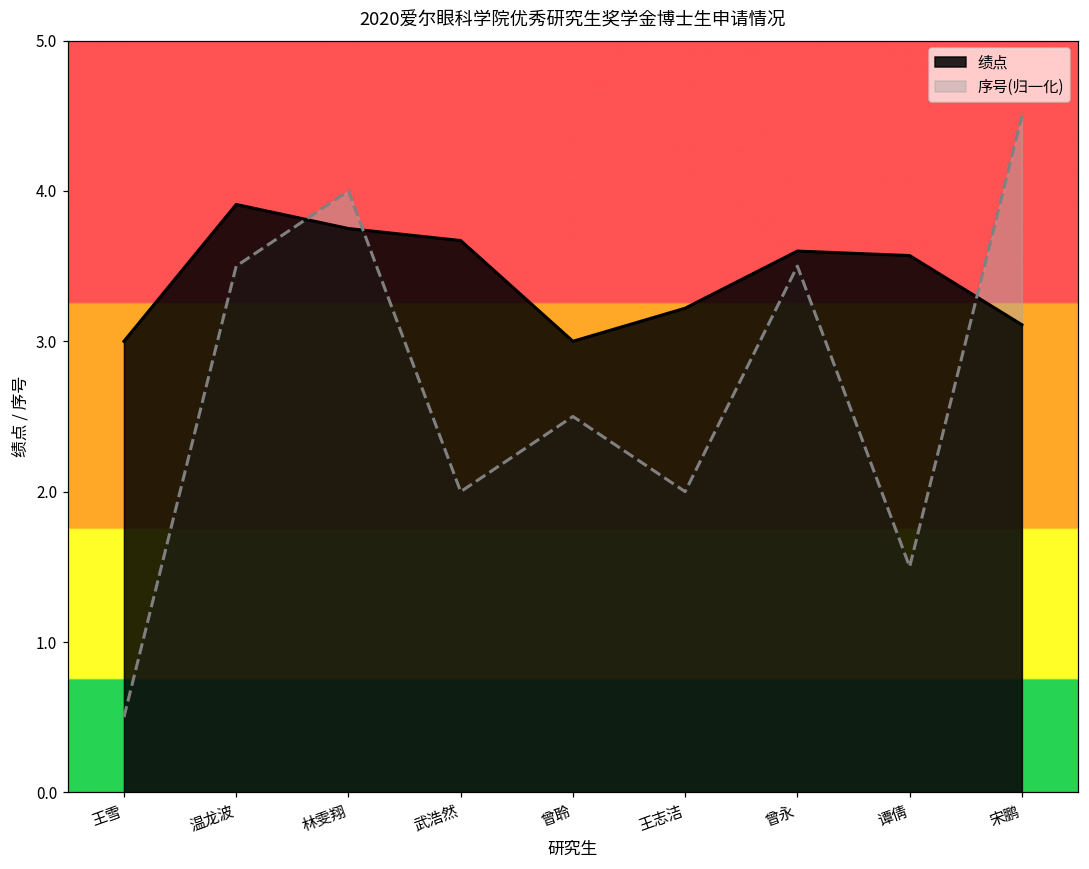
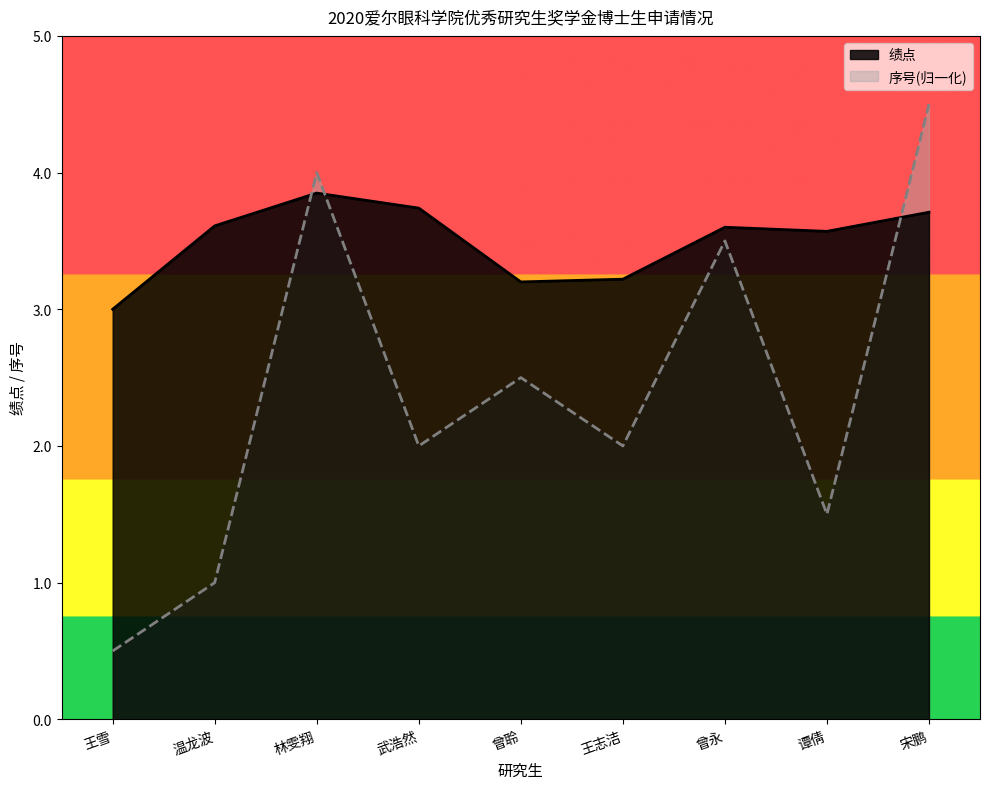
绩点, 温龙波: 3.91 -> 3.61
序号(归一化), 温龙波: 3.50 -> 1.00
绩点, 林雯翔: 3.75 -> 3.85
绩点, 武浩然: 3.67 -> 3.74
绩点, 曾聆: 3.0 -> 3.2
绩点, 宋鹏: 3.11 -> 3.71
